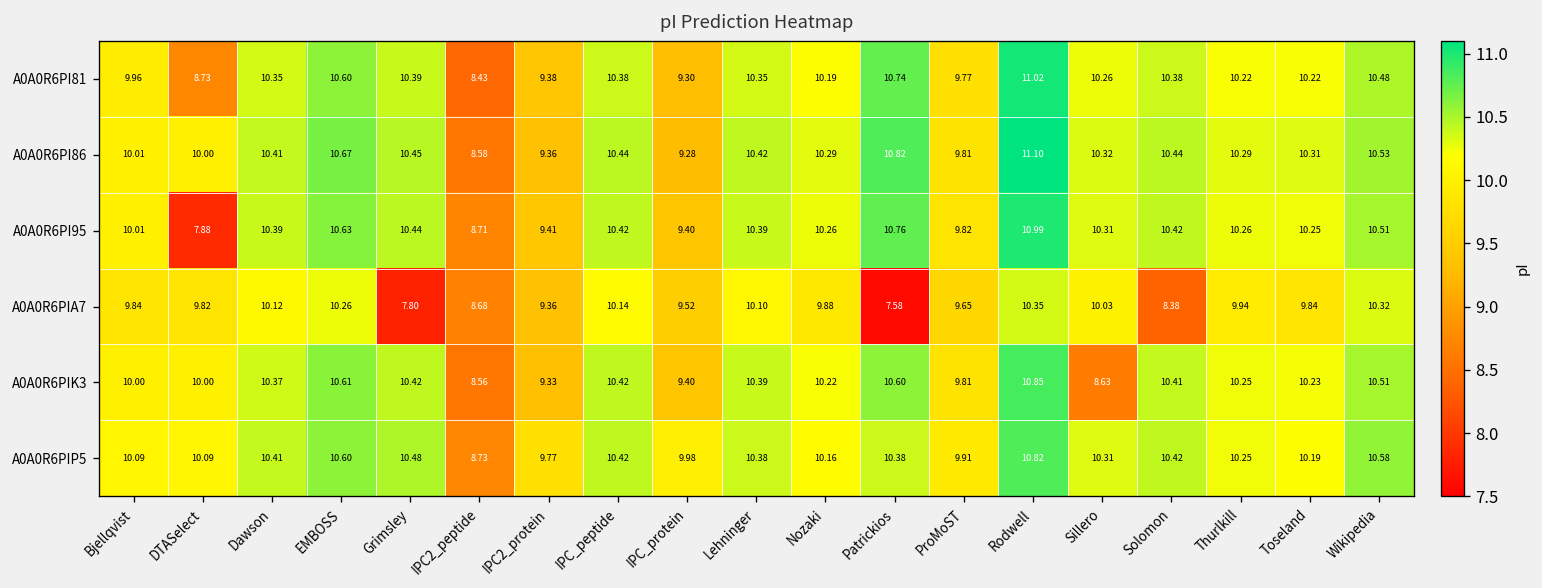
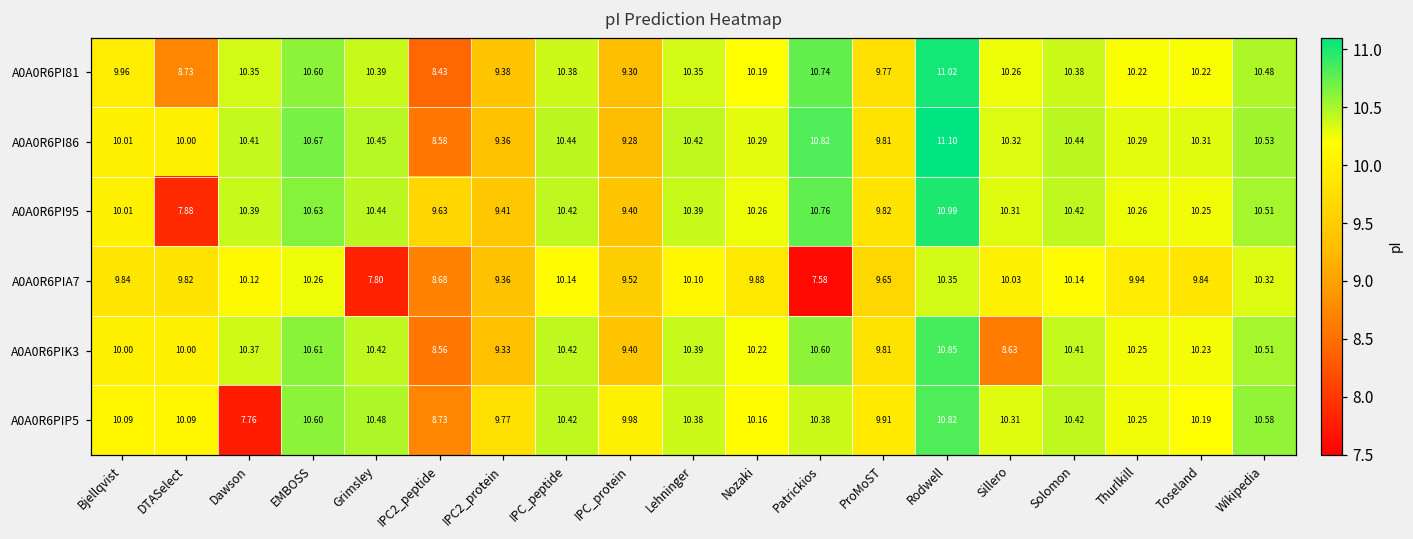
A0A0R6PI95, IPC2_peptide: 8.71 -> 9.63
A0A0R6PIA7, Solomon: 8.38 -> 10.14
A0A0R6PIP5, Dawson: 10.41 -> 7.76
